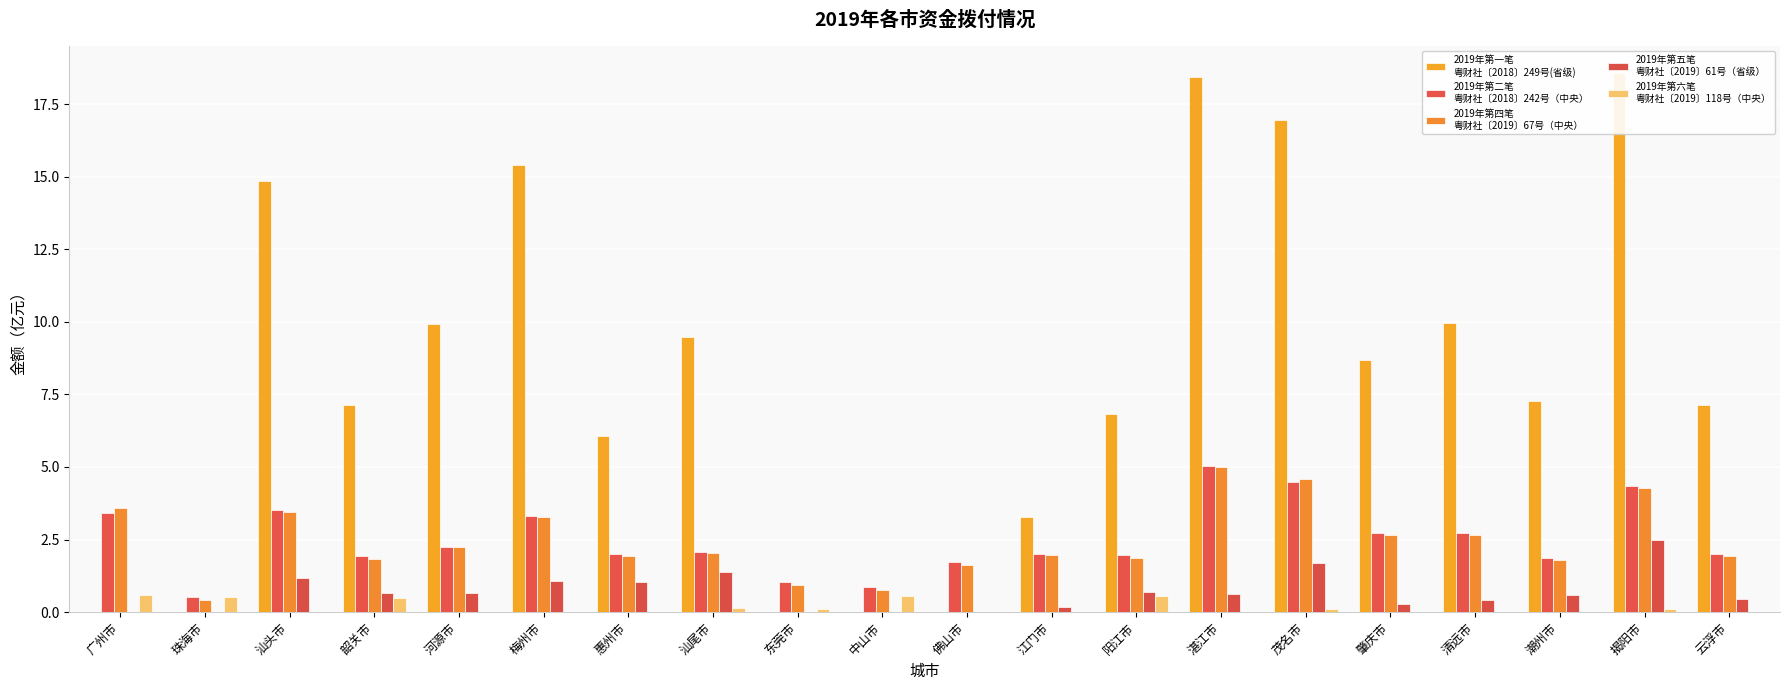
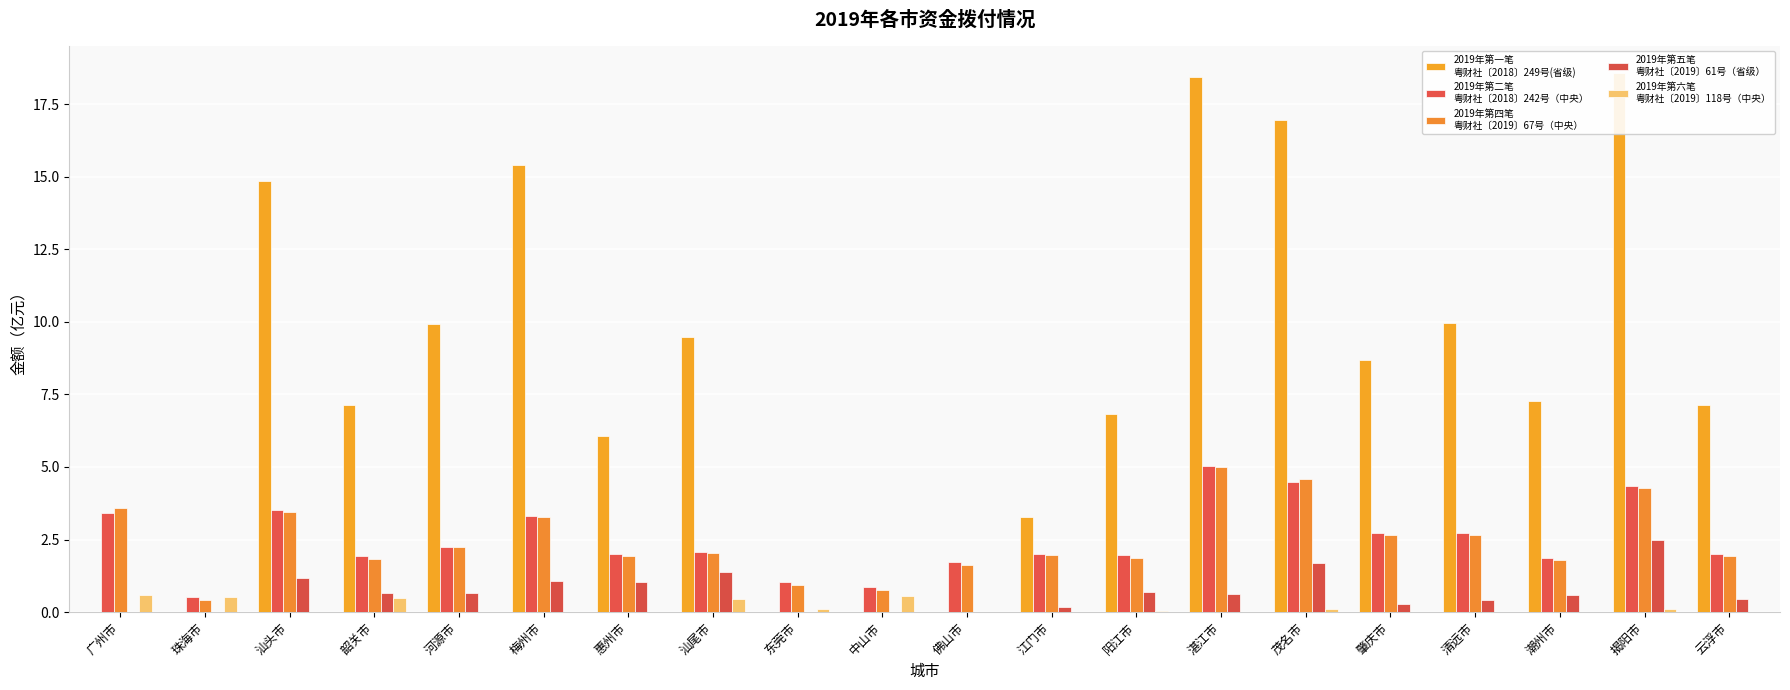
2019年第六笔 粤财社〔2019〕118号（中央）, 汕尾市: 0.1 -> 0.4
2019年第六笔 粤财社〔2019〕118号（中央）, 阳江市: 0.5 -> 0.0
